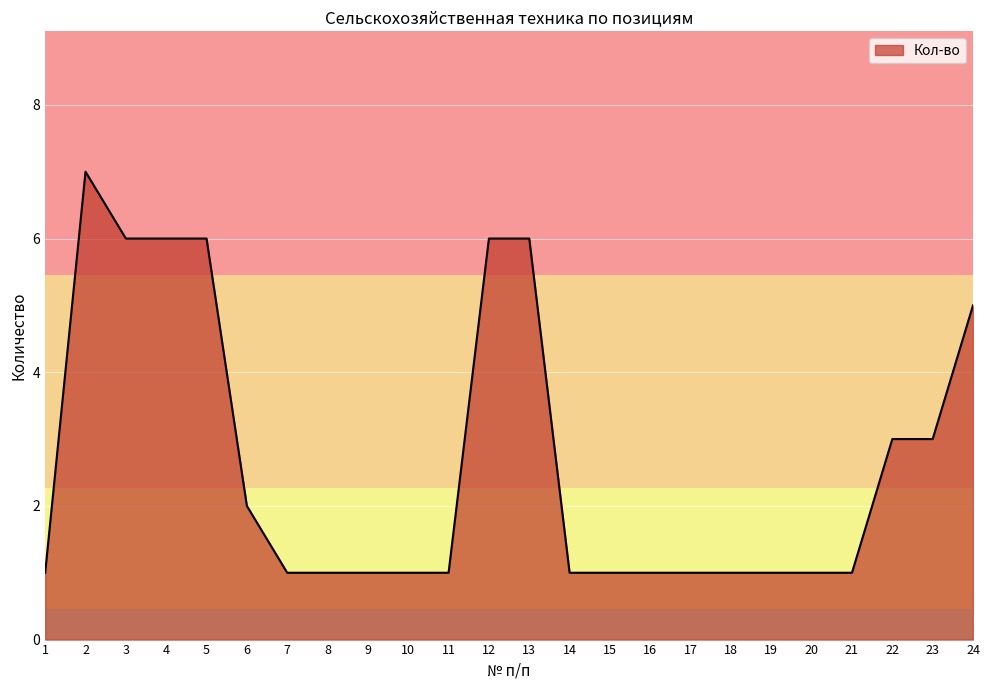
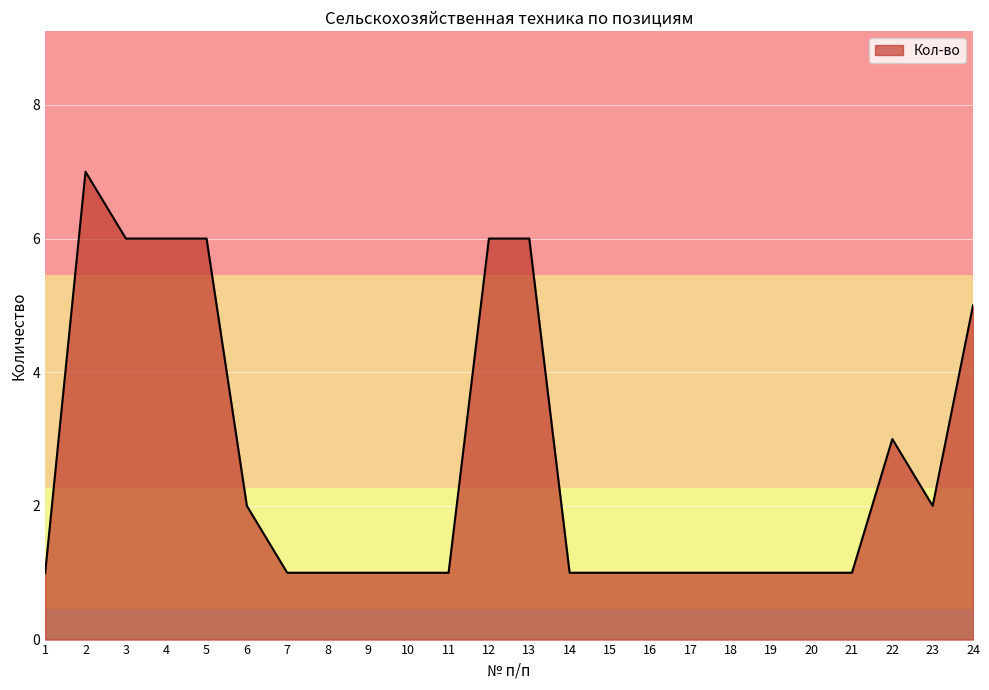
23: 3 -> 2
